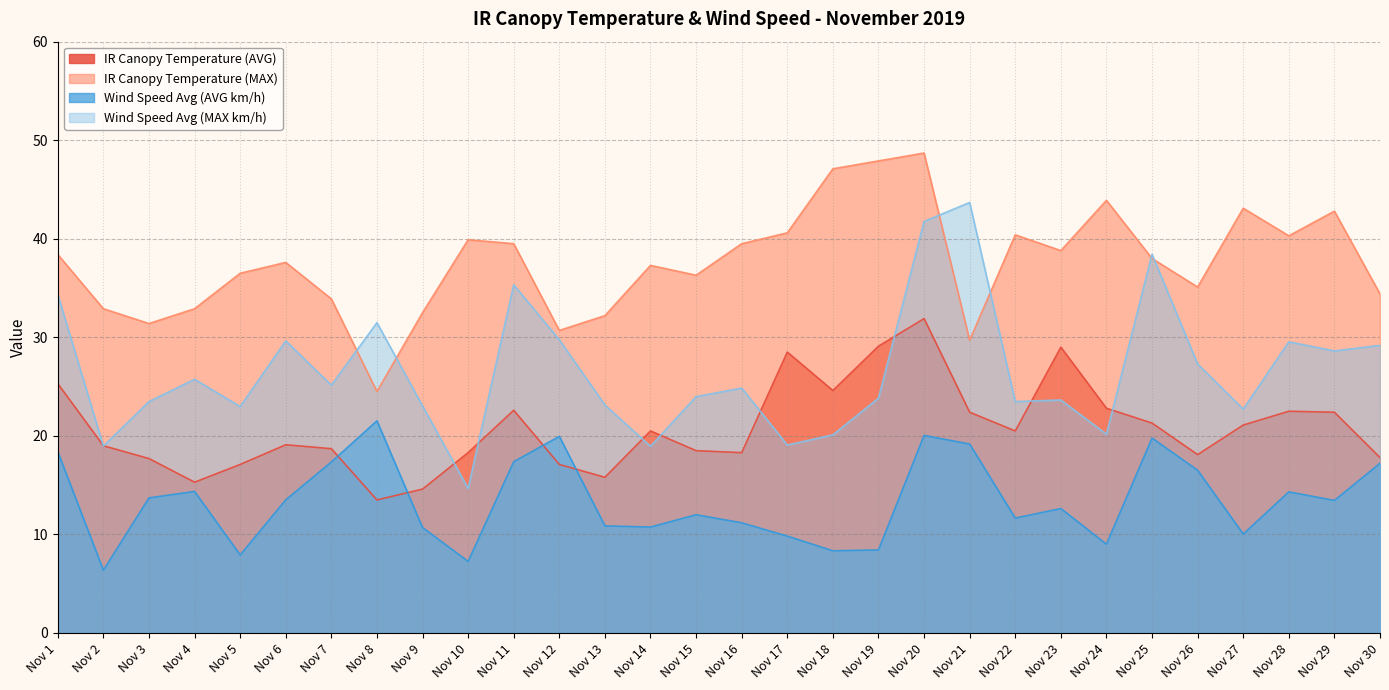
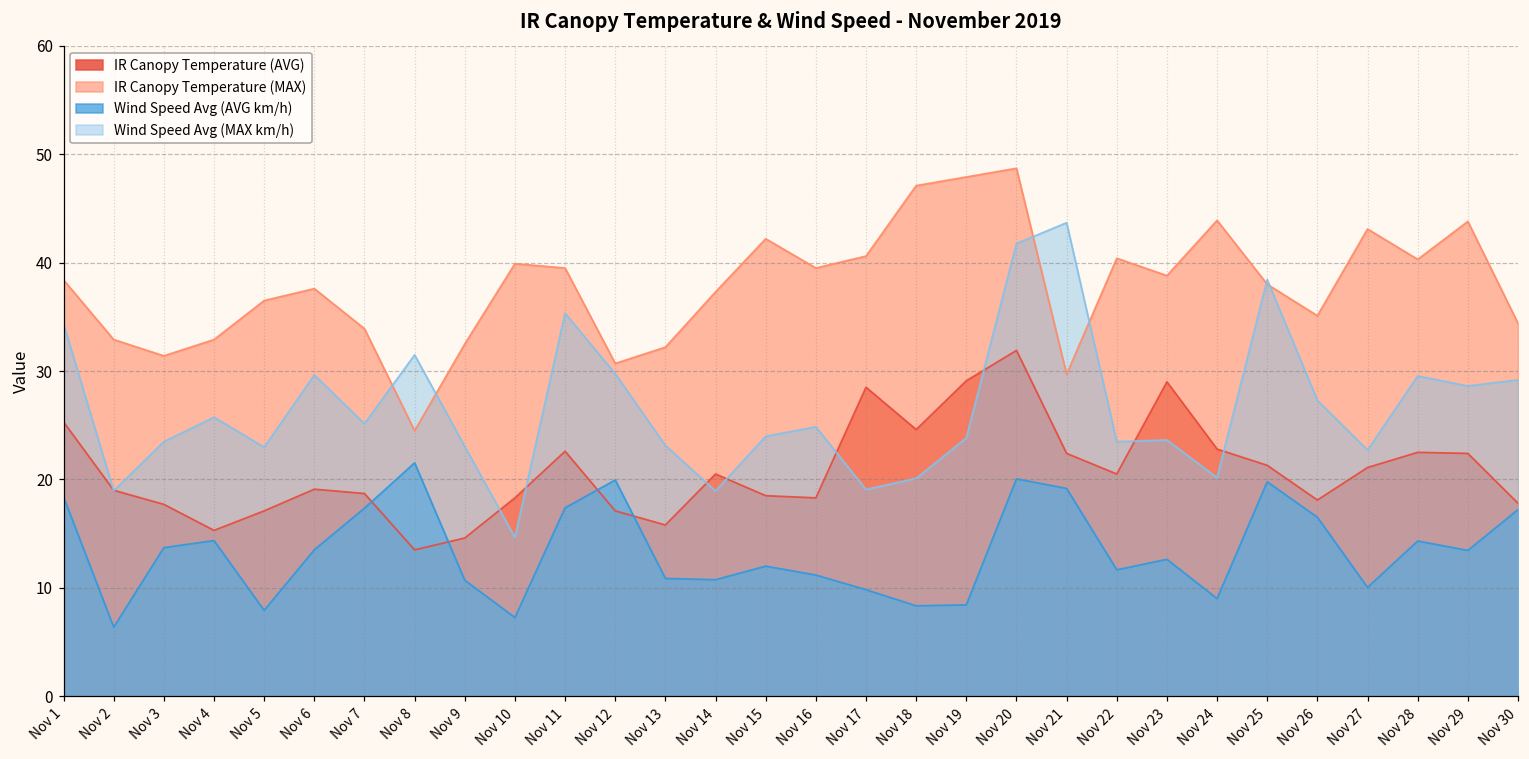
IR Canopy Temperature (MAX), Nov 15: 36 -> 42
IR Canopy Temperature (MAX), Nov 29: 43 -> 44
